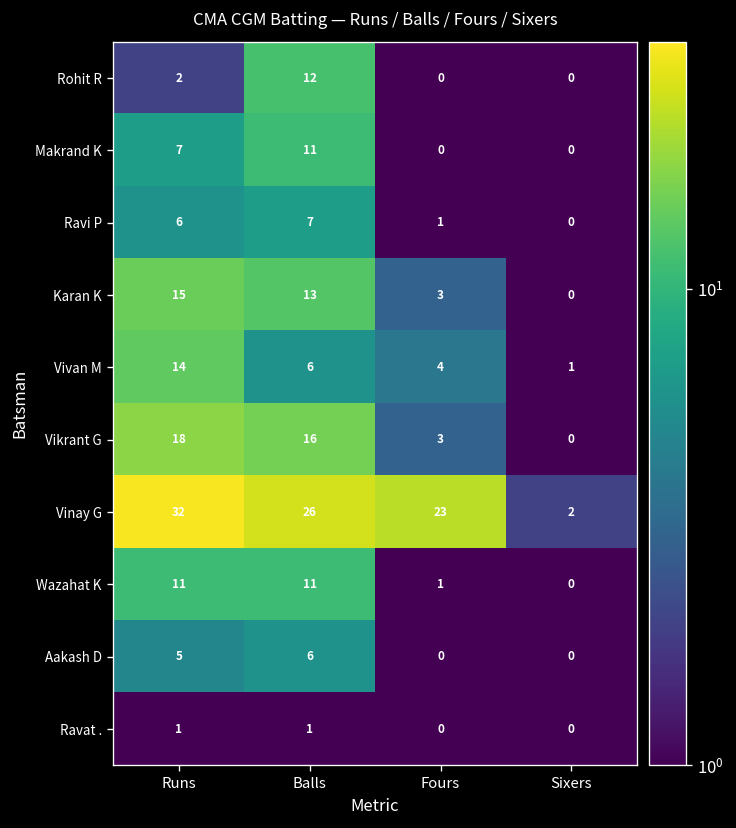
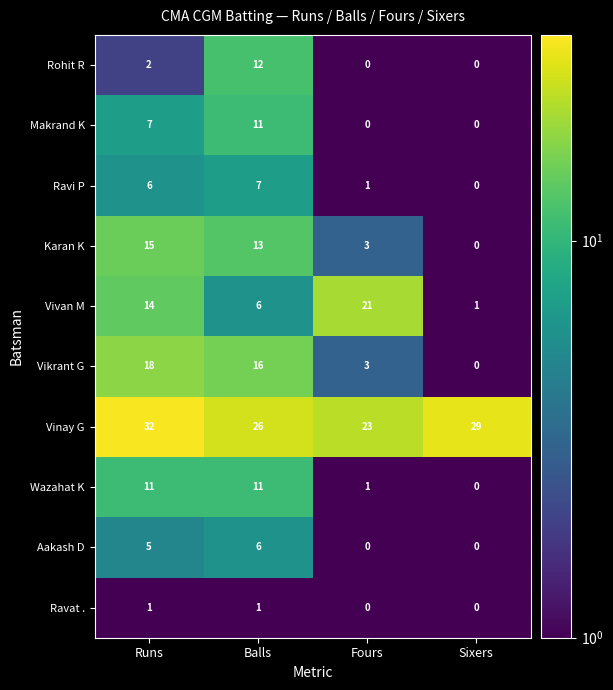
Vivan M, Fours: 4 -> 21
Vinay G, Sixers: 2 -> 29
